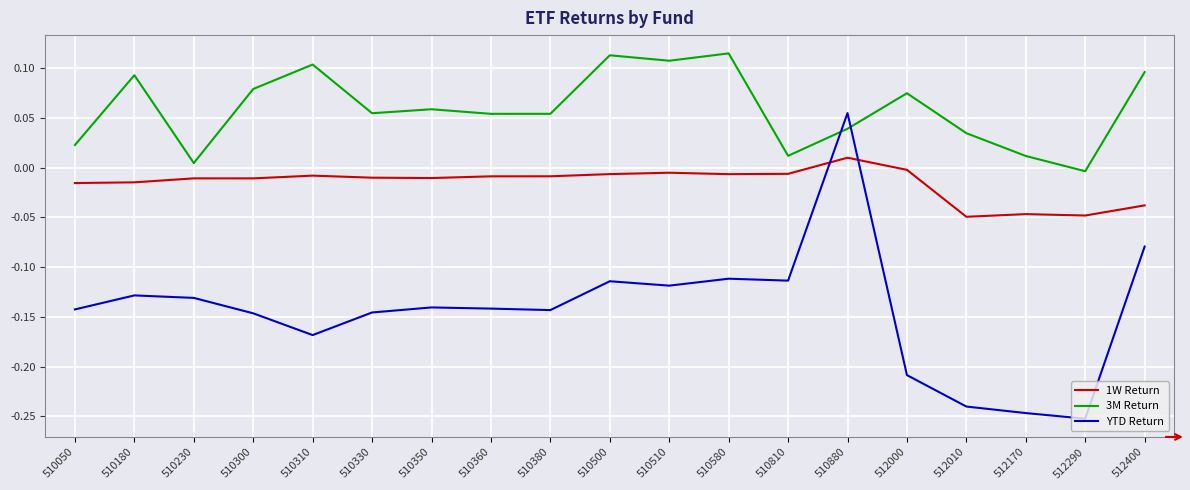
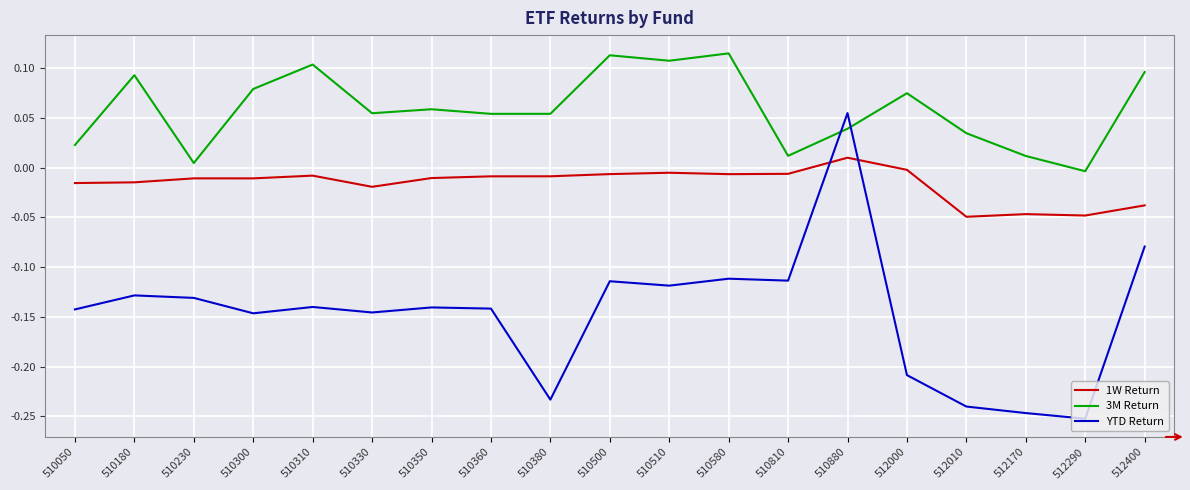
YTD Return, 510310: -0.17 -> -0.14
1W Return, 510330: -0.01 -> -0.02
YTD Return, 510380: -0.14 -> -0.23
